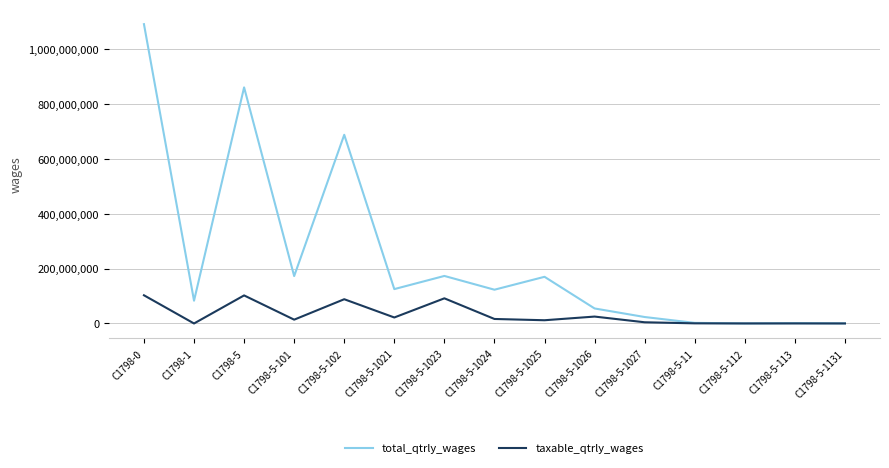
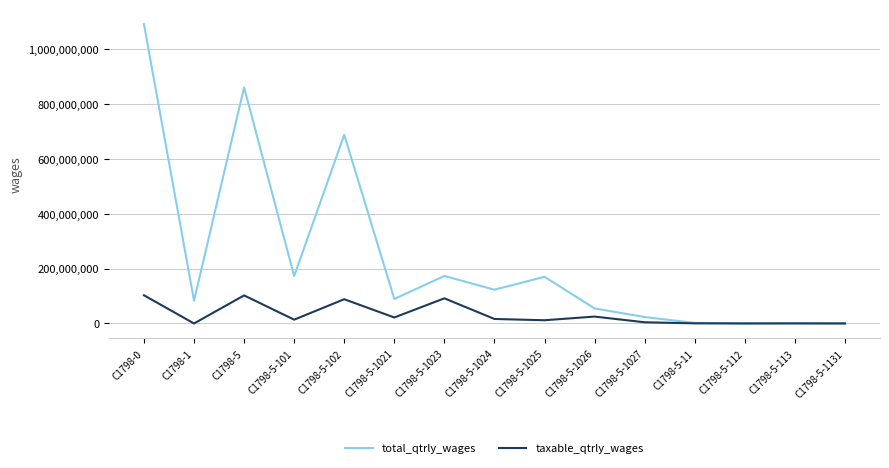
total_qtrly_wages, C1798-5-1021: 130,000,000 -> 90,000,000
